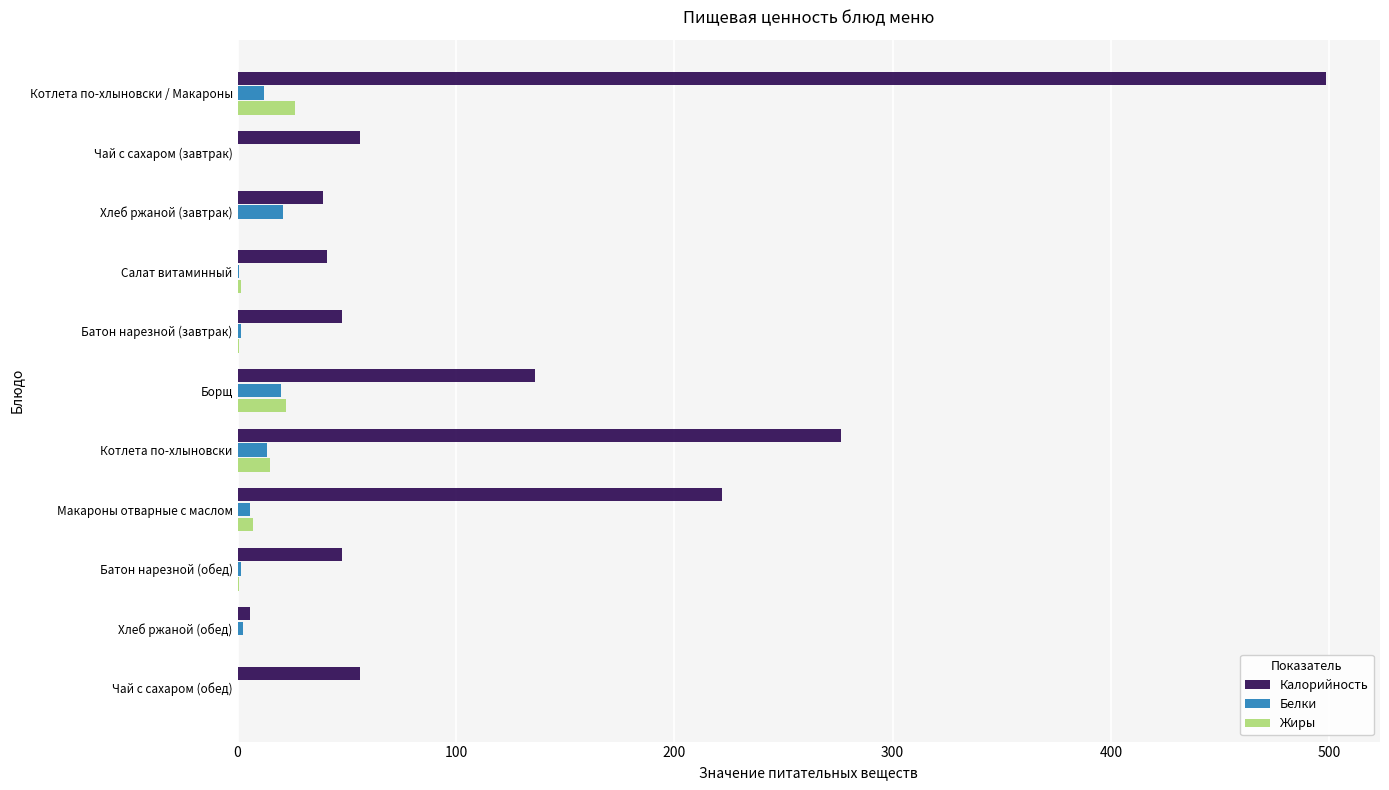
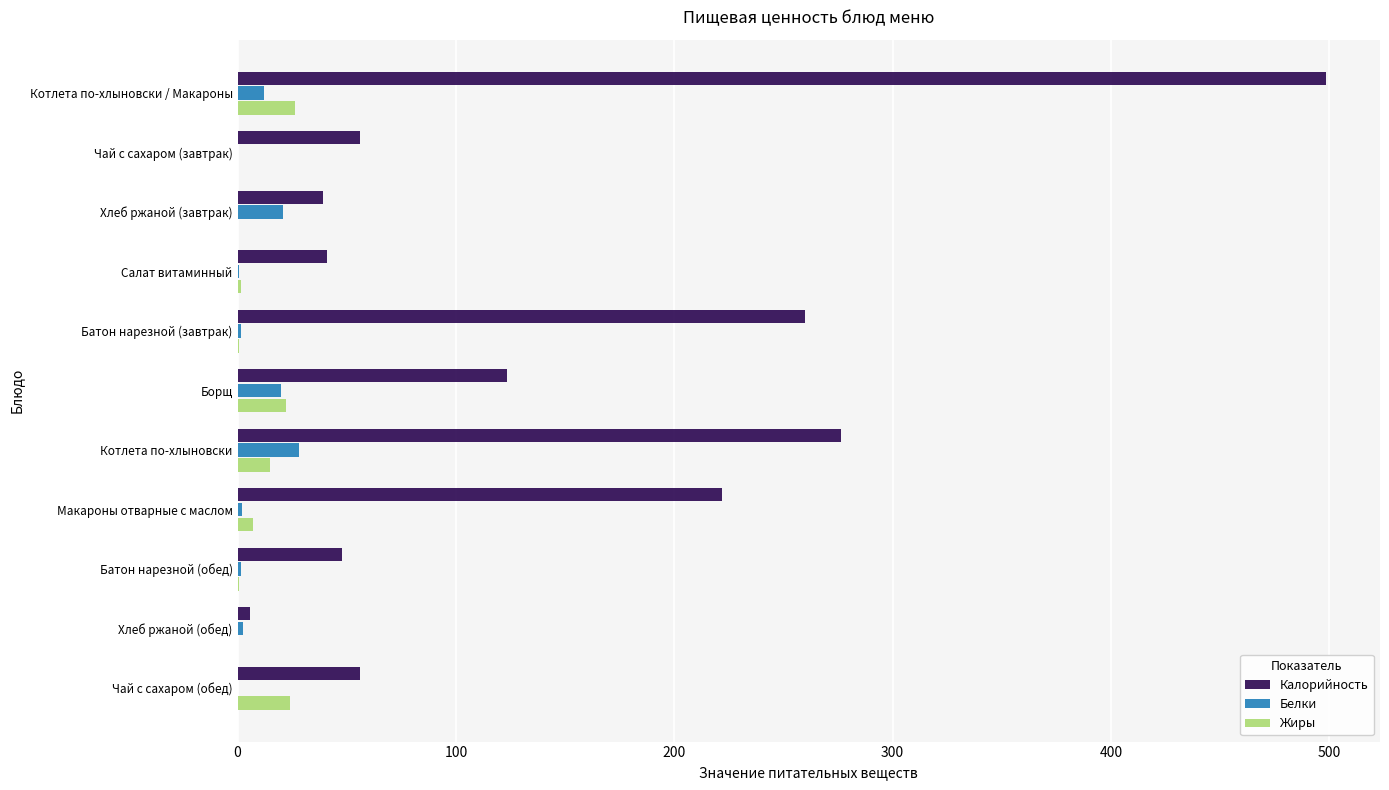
Калорийность, Батон нарезной (завтрак): 48 -> 260
Калорийность, Борщ: 136 -> 123
Белки, Котлета по-хлыновски: 13 -> 28
Белки, Макароны отварные с маслом: 6 -> 2
Жиры, Чай с сахаром (обед): 0 -> 24
